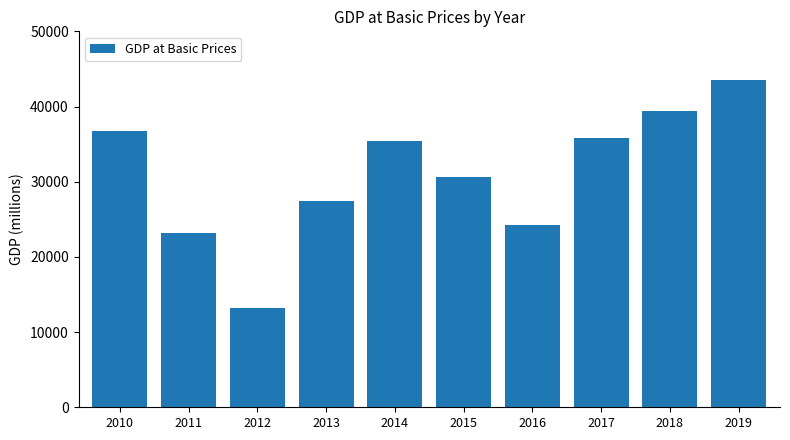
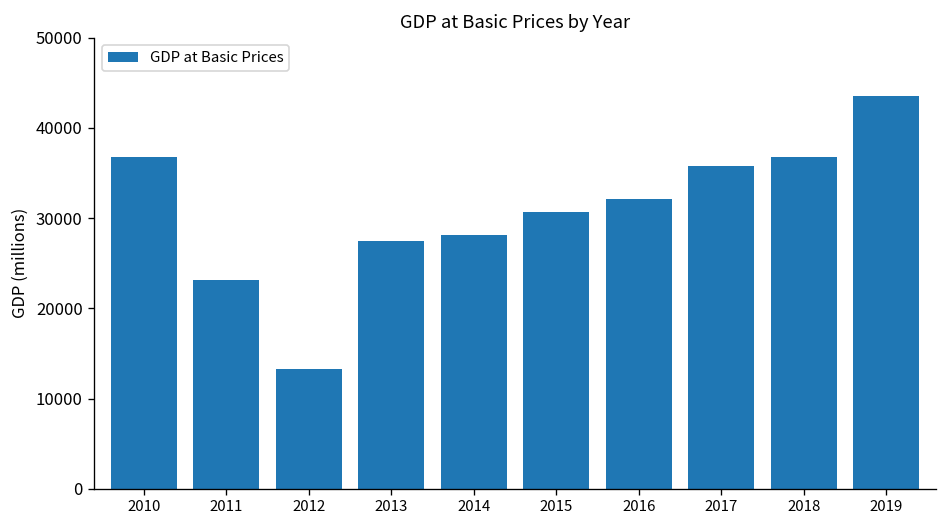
2014: 35000 -> 28000
2016: 24000 -> 32000
2018: 39000 -> 37000
